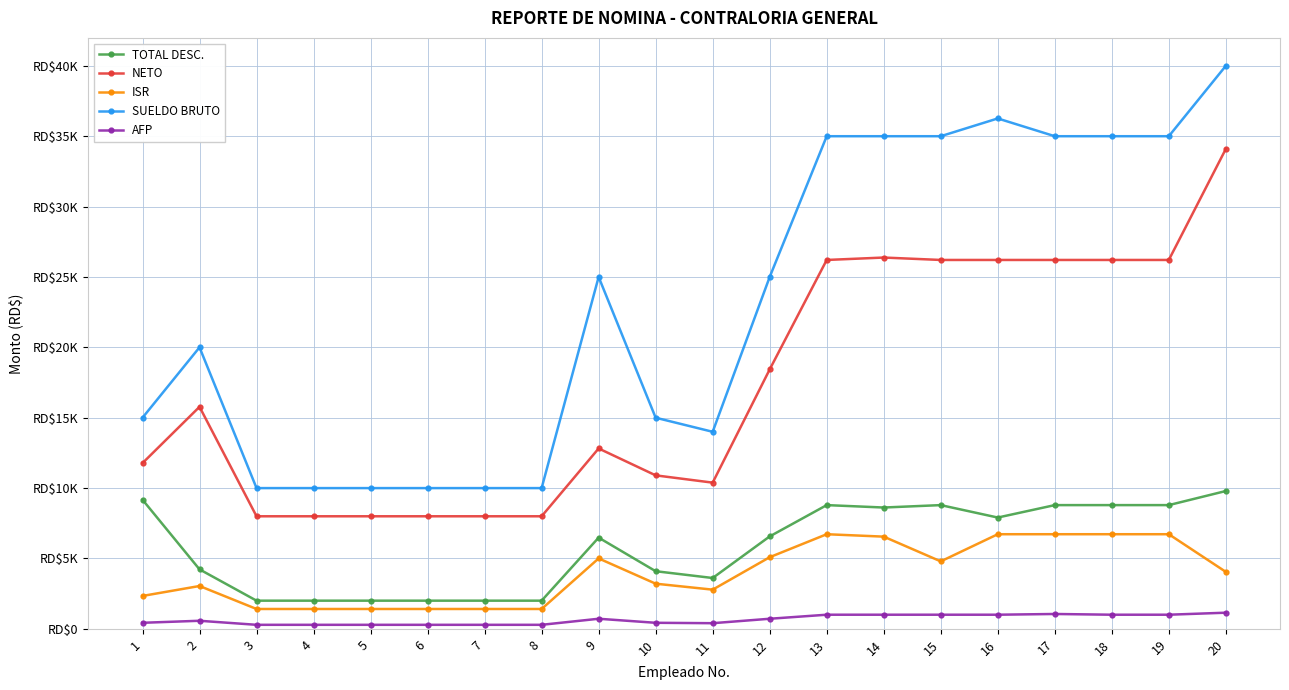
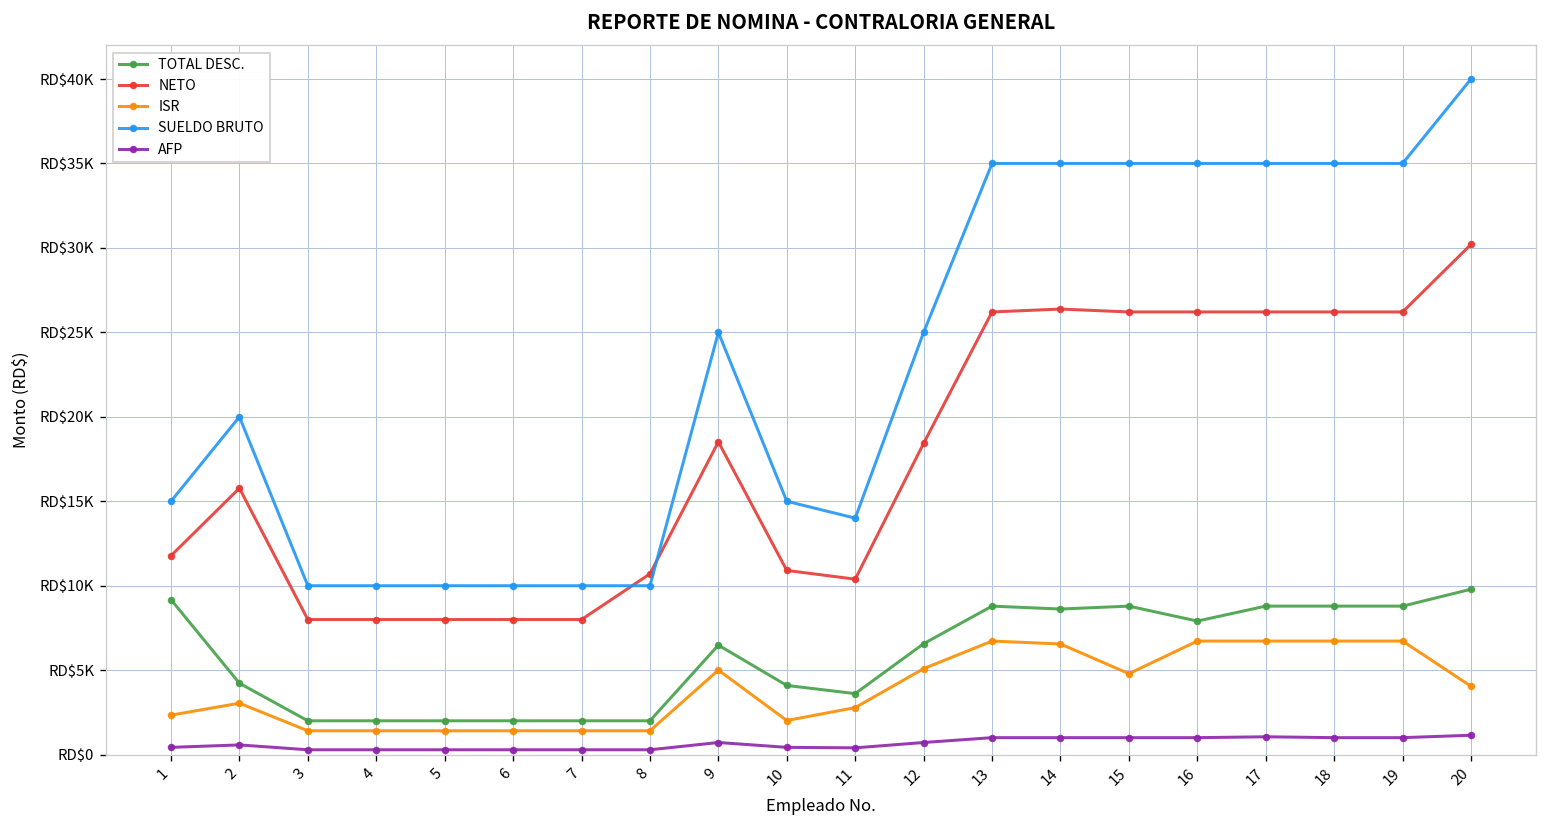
NETO, 8: RD$8000 -> RD$10700
NETO, 9: RD$12800 -> RD$18500
ISR, 10: RD$3200 -> RD$2000
SUELDO BRUTO, 16: RD$36300 -> RD$35000
NETO, 20: RD$34100 -> RD$30200
